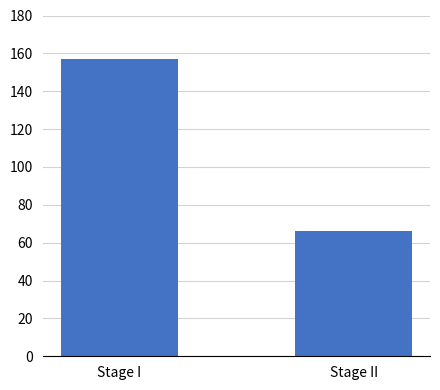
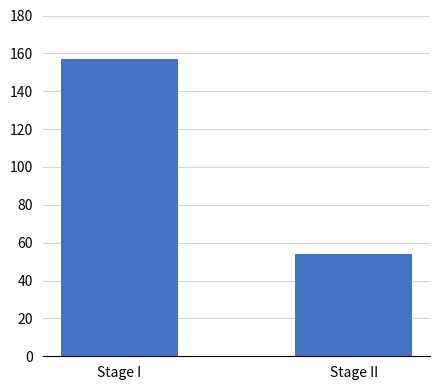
Stage II: 66 -> 54
